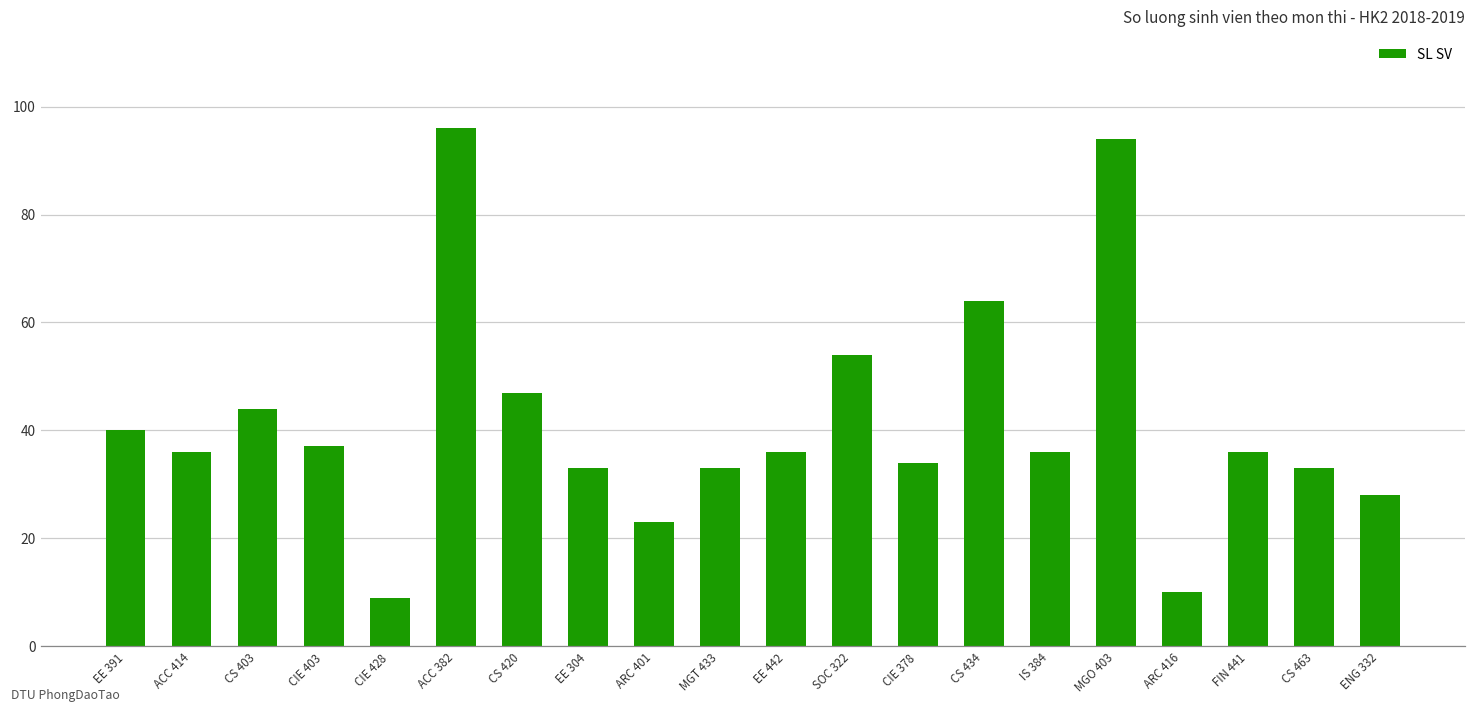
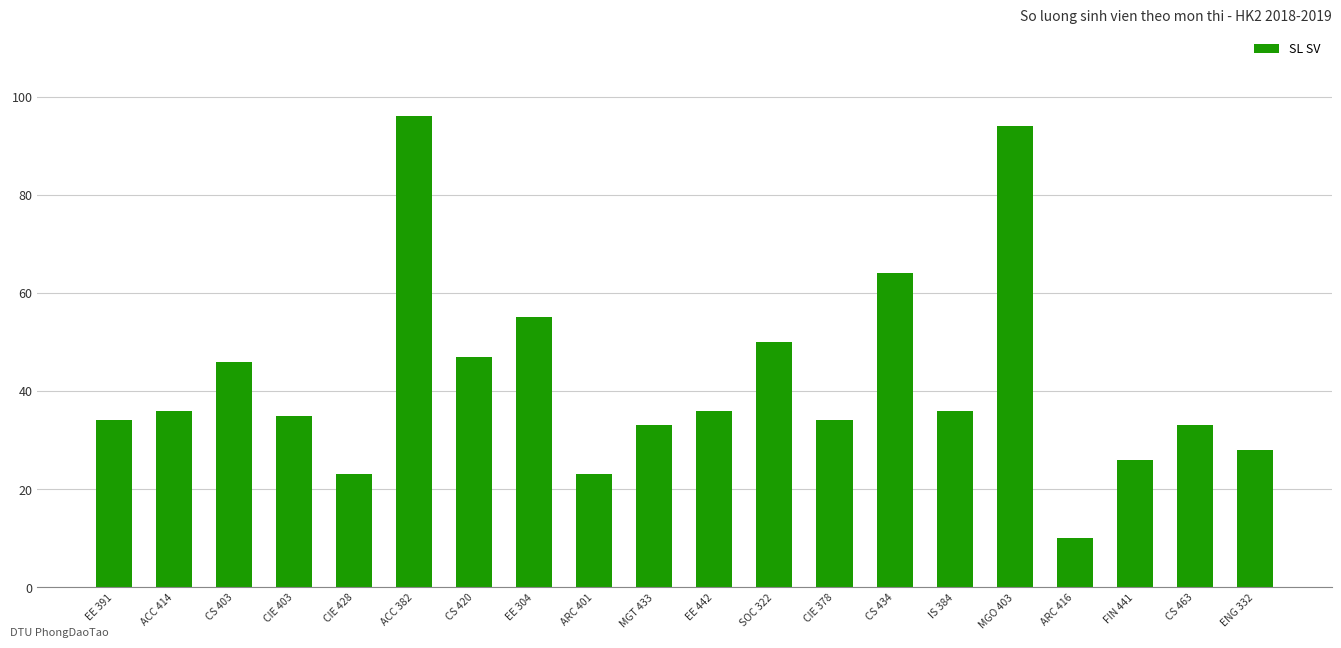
EE 391: 40 -> 34
CS 403: 44 -> 46
CIE 403: 37 -> 35
CIE 428: 9 -> 23
EE 304: 33 -> 55
SOC 322: 54 -> 50
FIN 441: 36 -> 26
